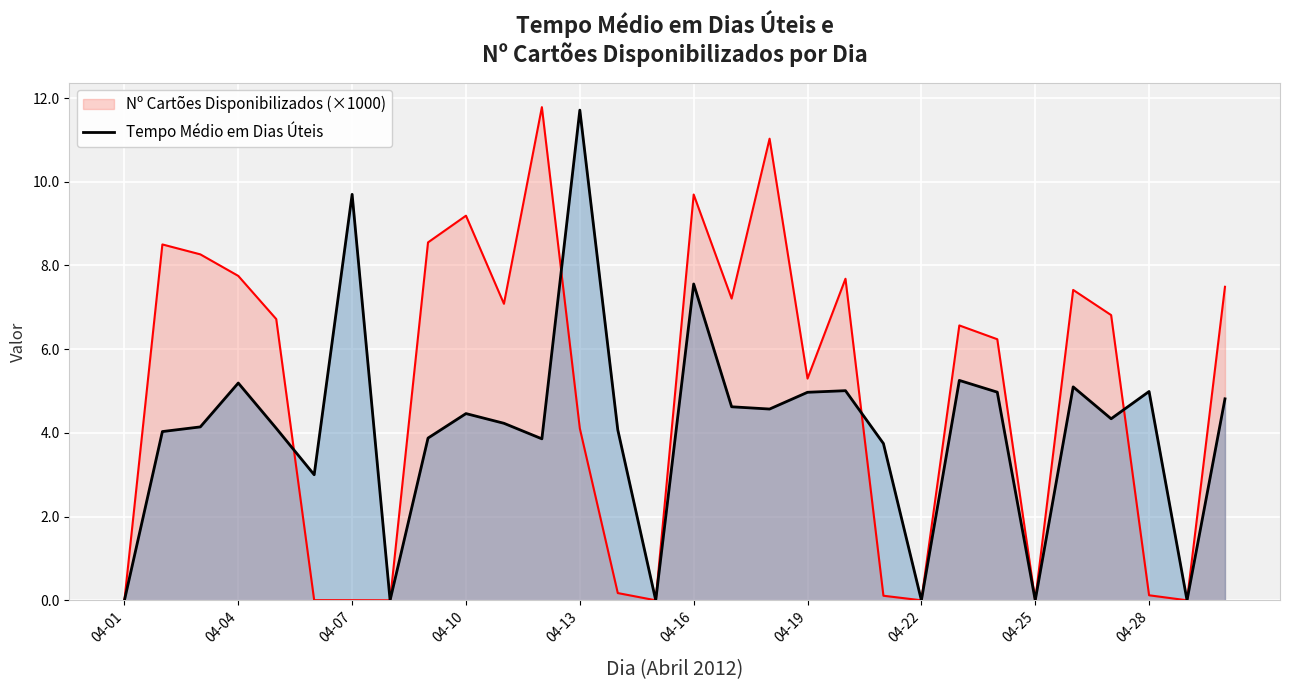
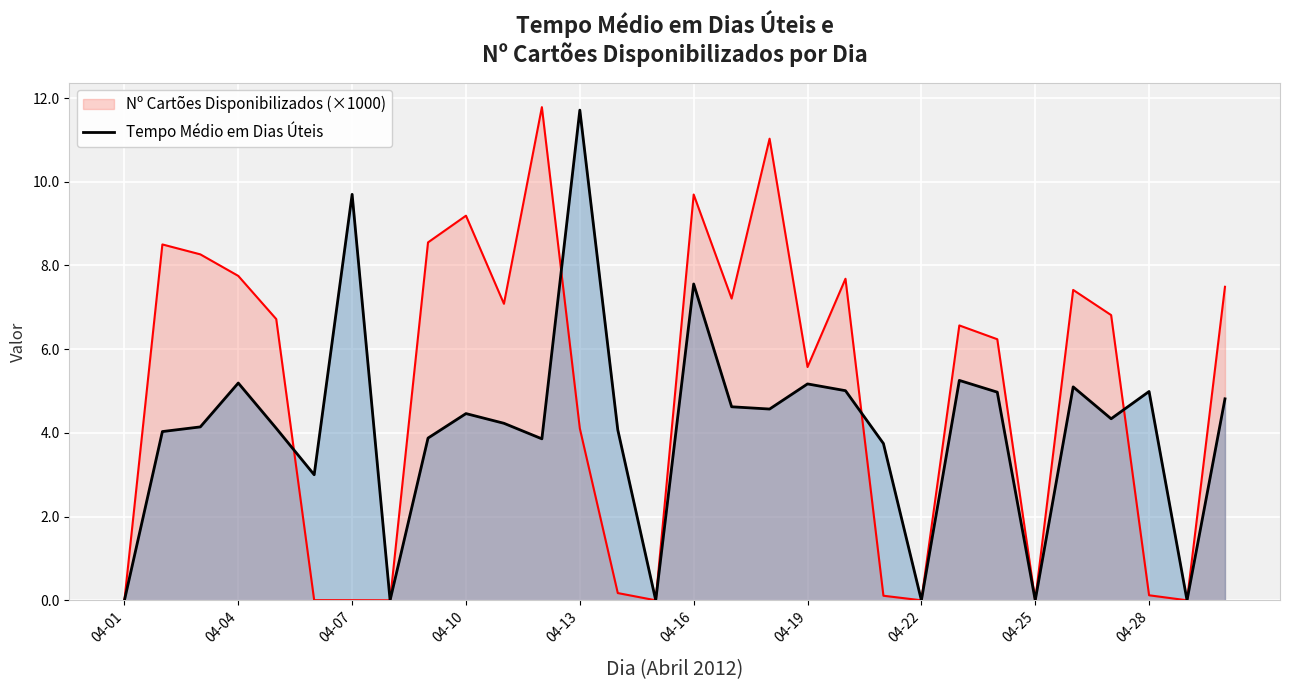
Nº Cartões Disponibilizados (×1000), 04-19: 5.3 -> 5.6
Tempo Médio em Dias Úteis, 04-19: 5.0 -> 5.2
